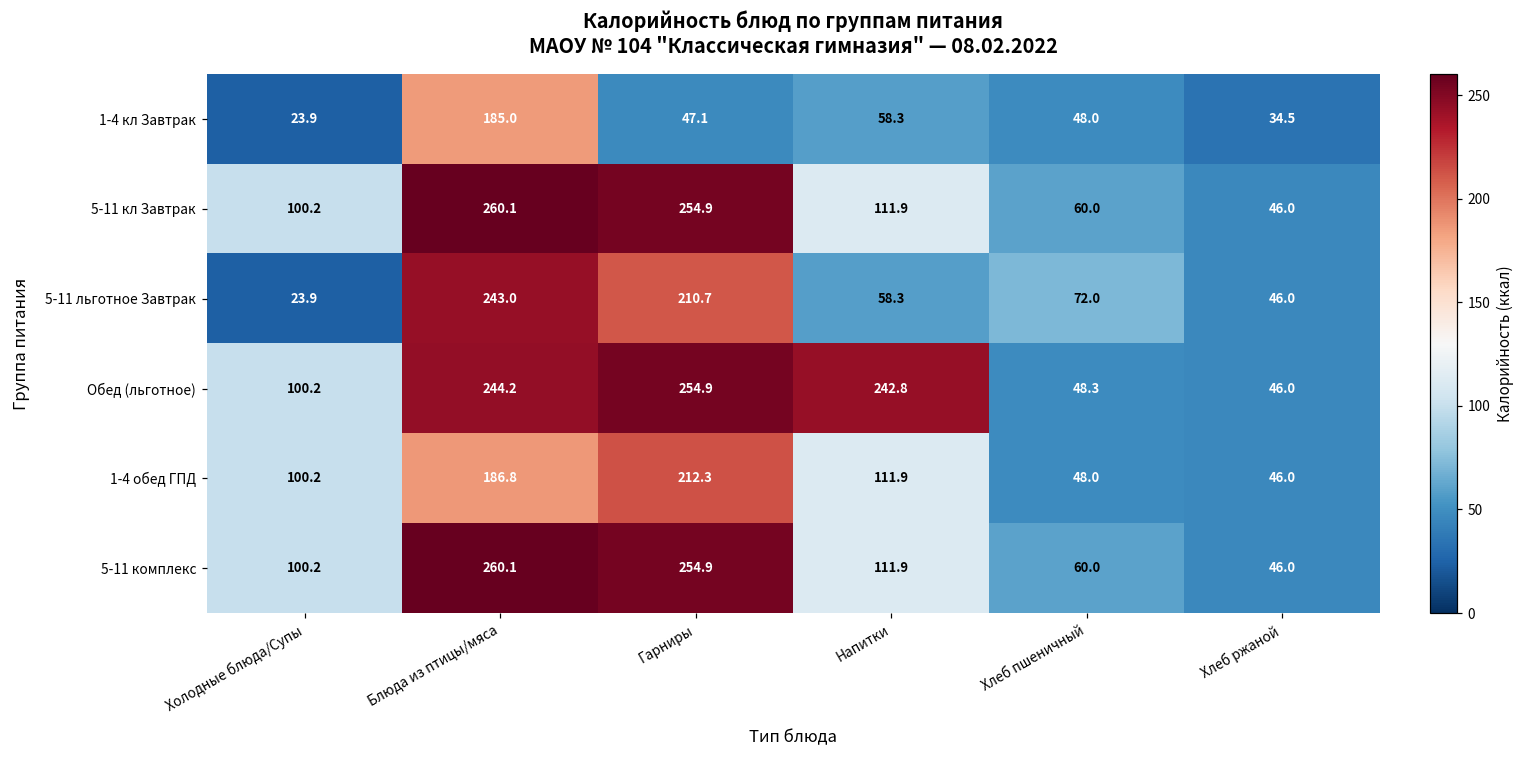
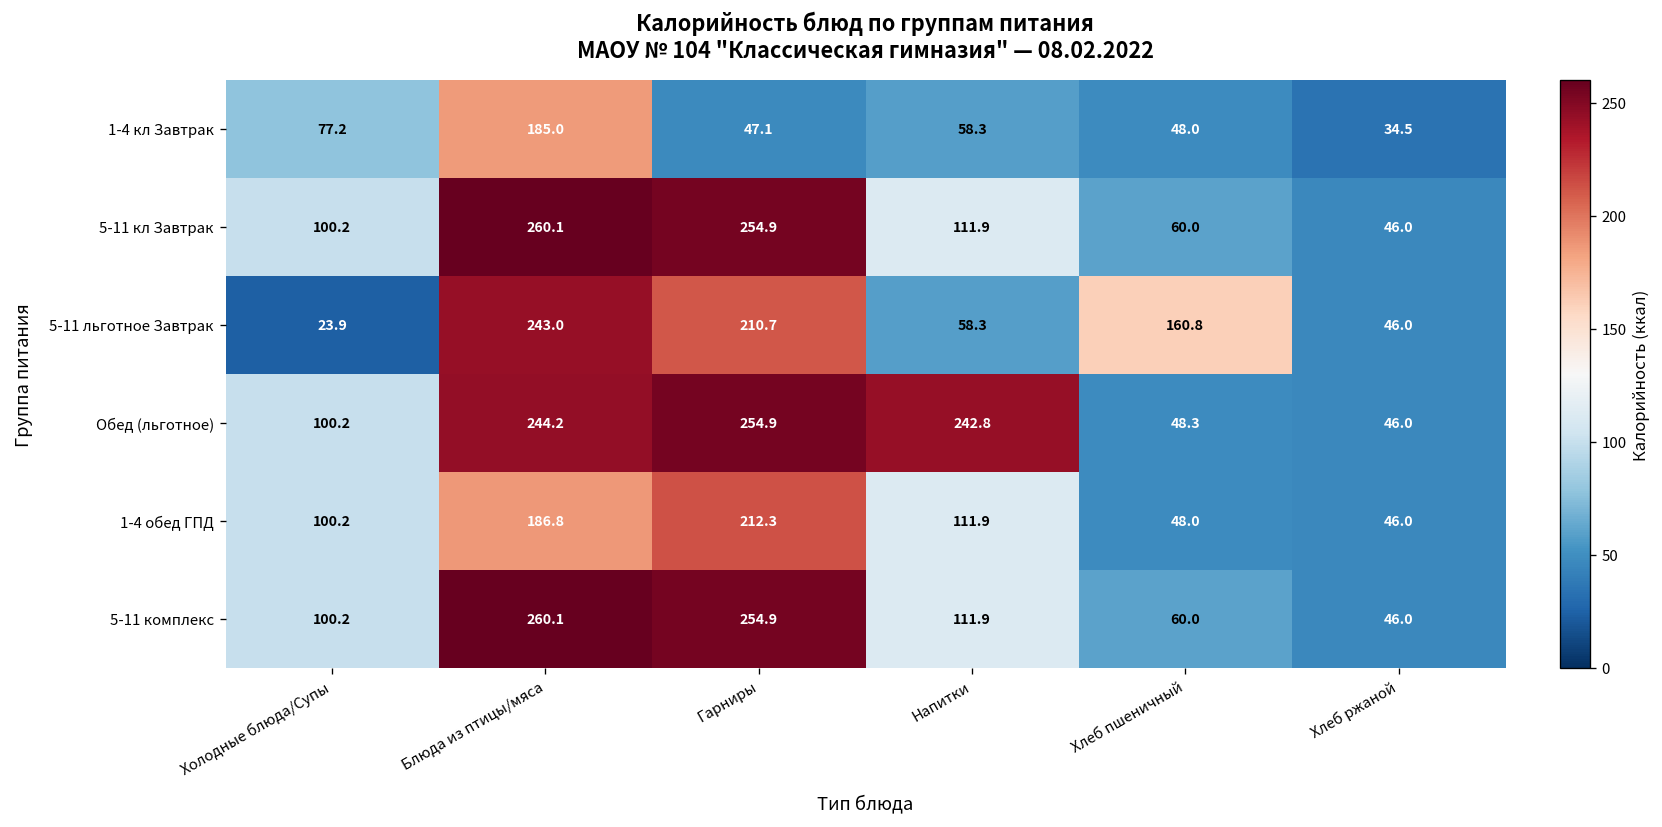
1-4 кл Завтрак, Холодные блюда/Супы: 23.9 -> 77.2
5-11 льготное Завтрак, Хлеб пшеничный: 72.0 -> 160.8
